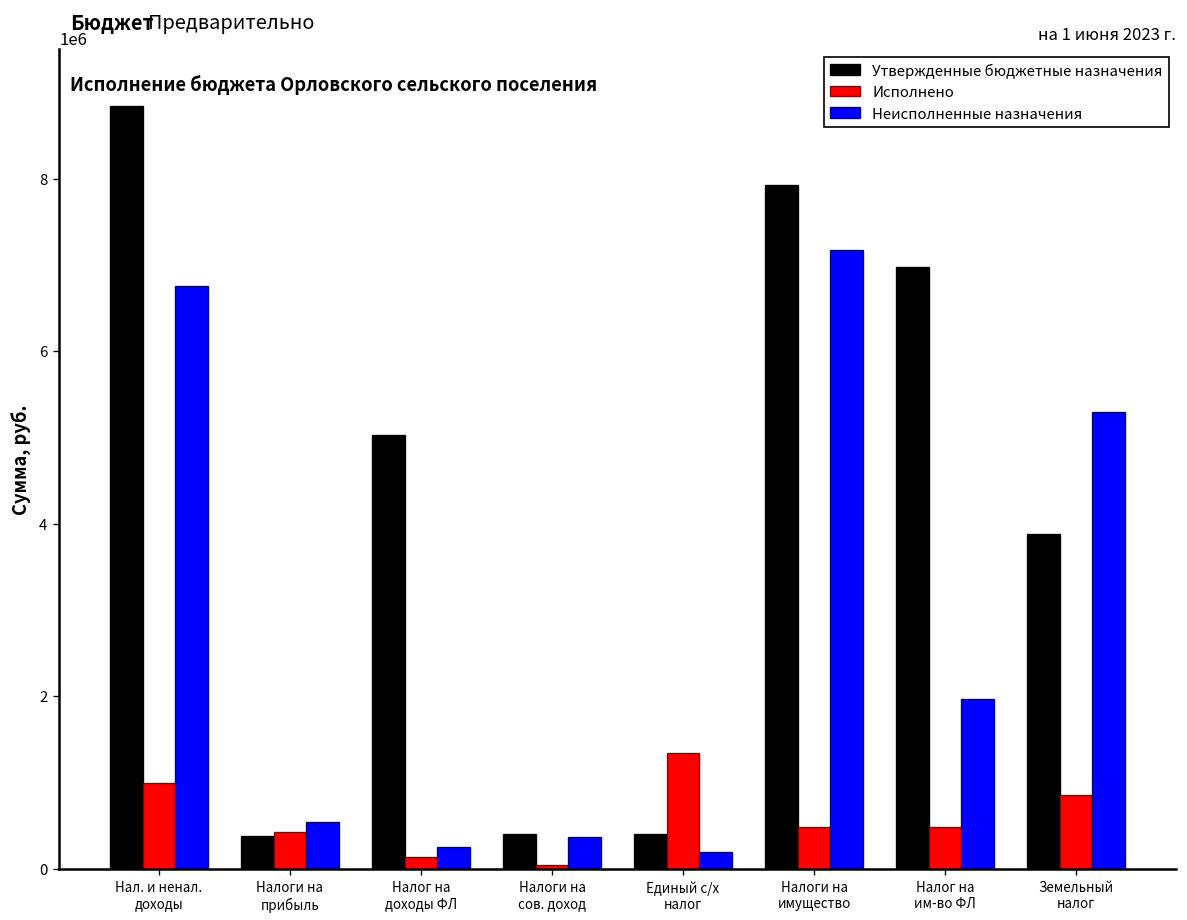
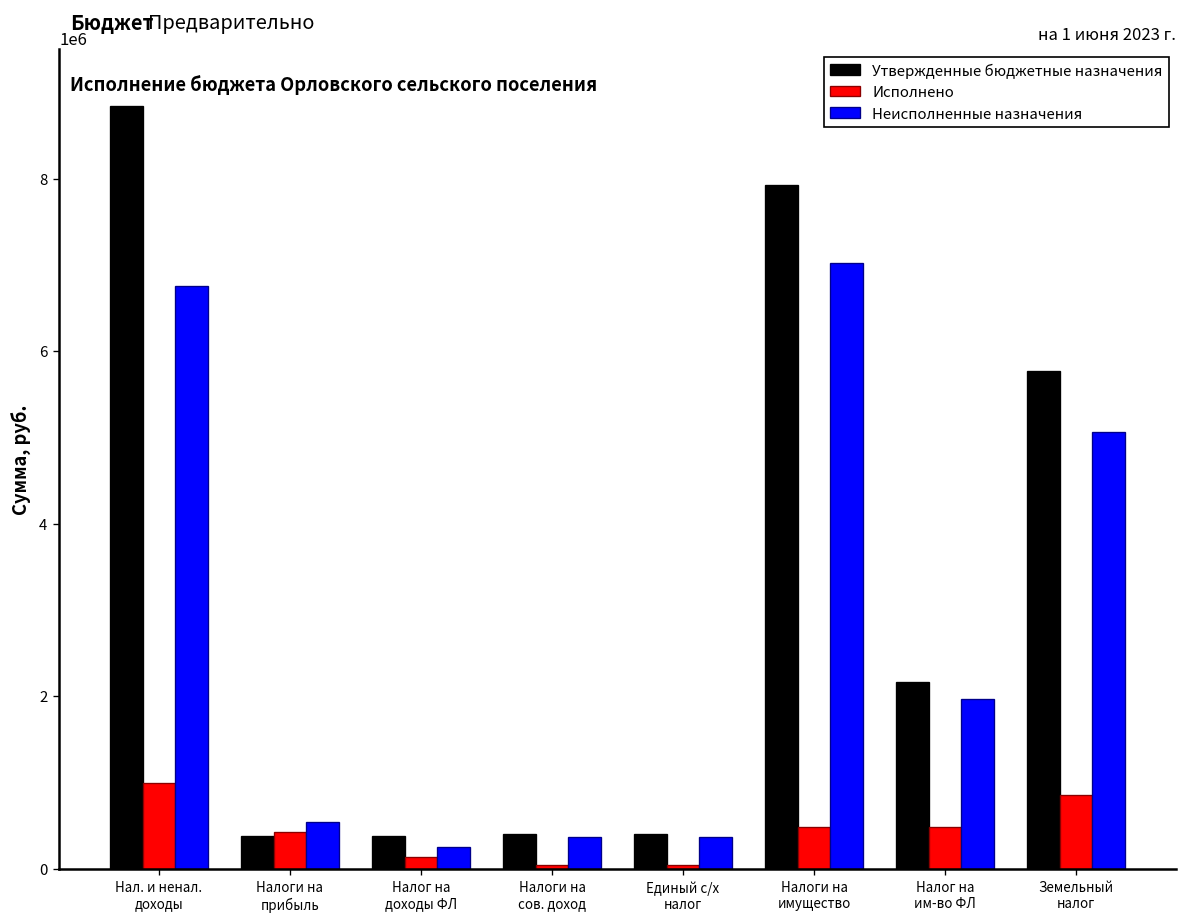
Утвержденные бюджетные назначения, Налог на доходы ФЛ: 5000000 -> 400000
Исполнено, Единый с/х налог: 1300000 -> 0
Неисполненные назначения, Единый с/х налог: 200000 -> 400000
Неисполненные назначения, Налоги на имущество: 7200000 -> 7000000
Утвержденные бюджетные назначения, Налог на им-во ФЛ: 7000000 -> 2200000
Утвержденные бюджетные назначения, Земельный налог: 3900000 -> 5800000
Неисполненные назначения, Земельный налог: 5300000 -> 5100000
